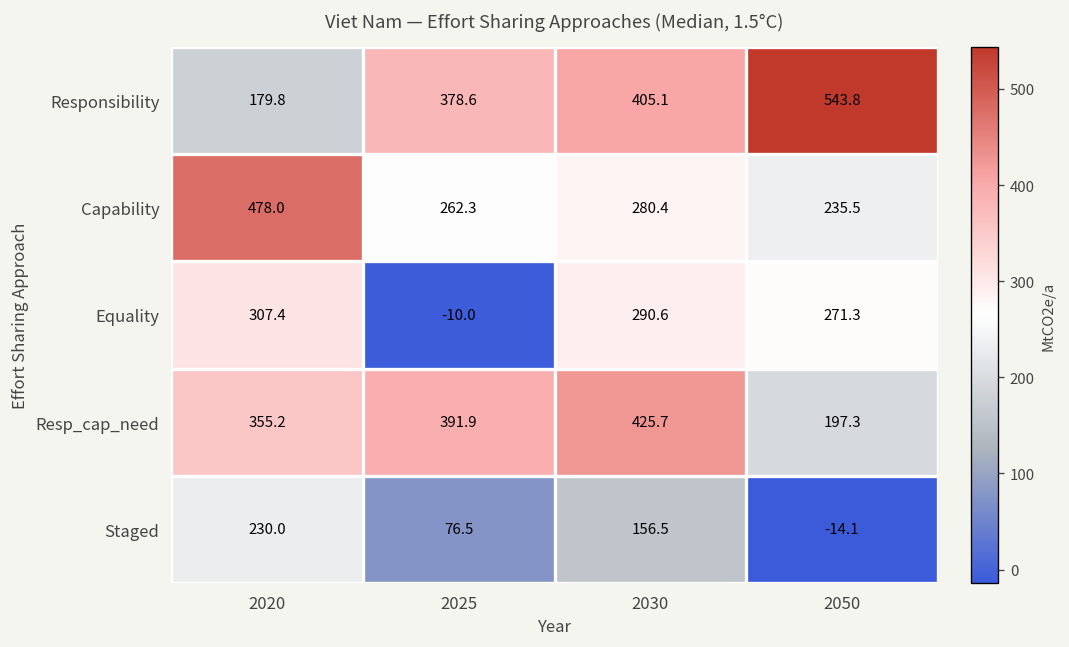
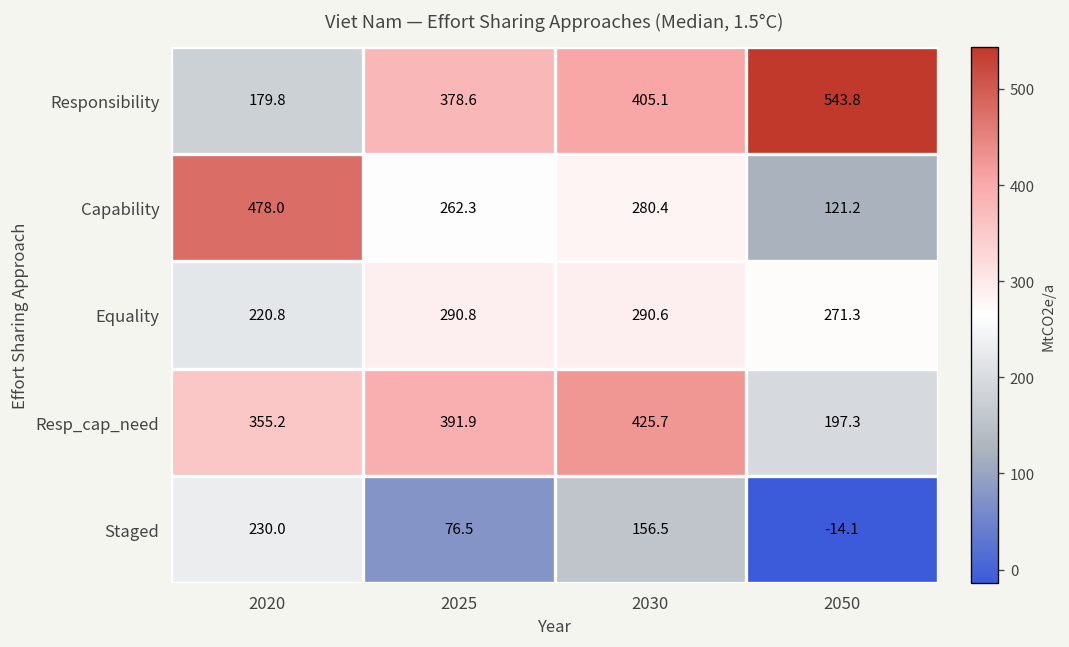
Capability, 2050: 235.5 -> 121.2
Equality, 2020: 307.4 -> 220.8
Equality, 2025: -10.0 -> 290.8
